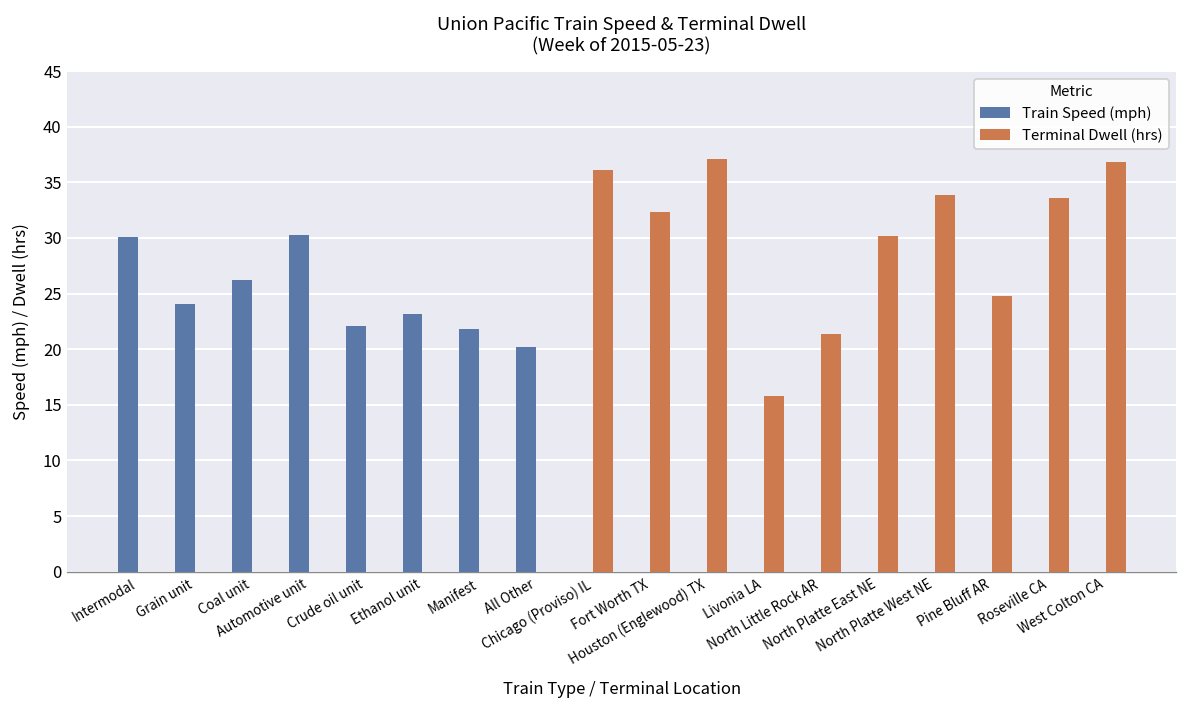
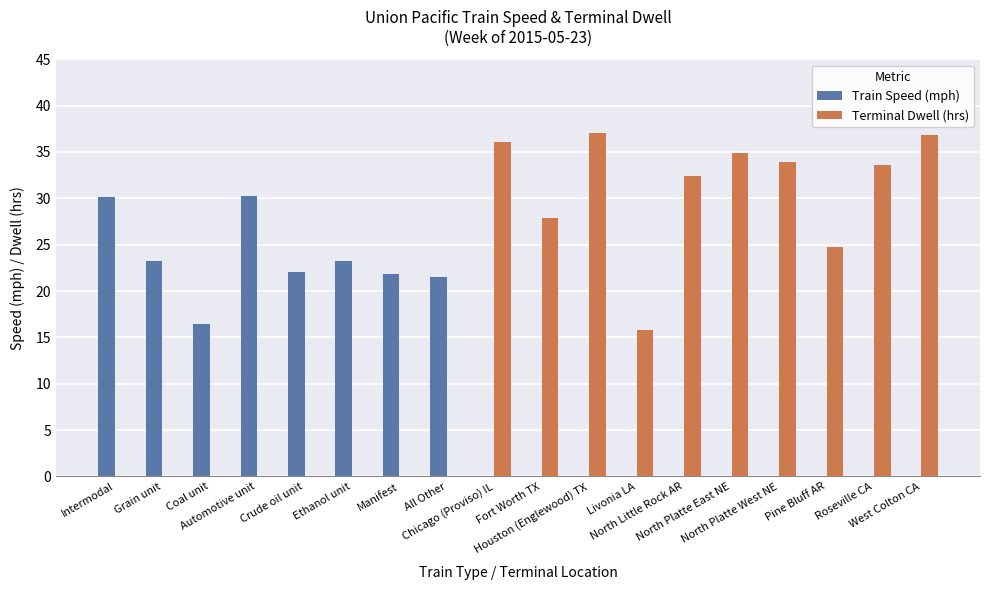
Train Speed (mph), Grain unit: 24 -> 23
Train Speed (mph), Coal unit: 26 -> 16
Train Speed (mph), All Other: 20 -> 22
Terminal Dwell (hrs), Fort Worth TX: 32 -> 28
Terminal Dwell (hrs), North Little Rock AR: 21 -> 32
Terminal Dwell (hrs), North Platte East NE: 30 -> 35
